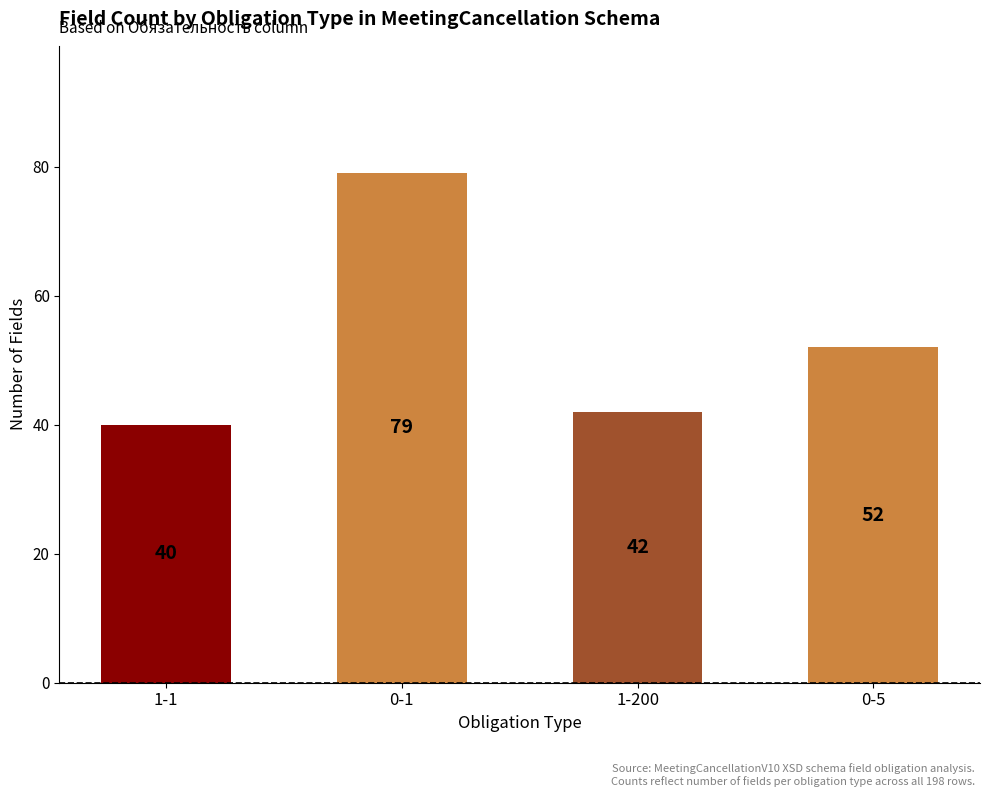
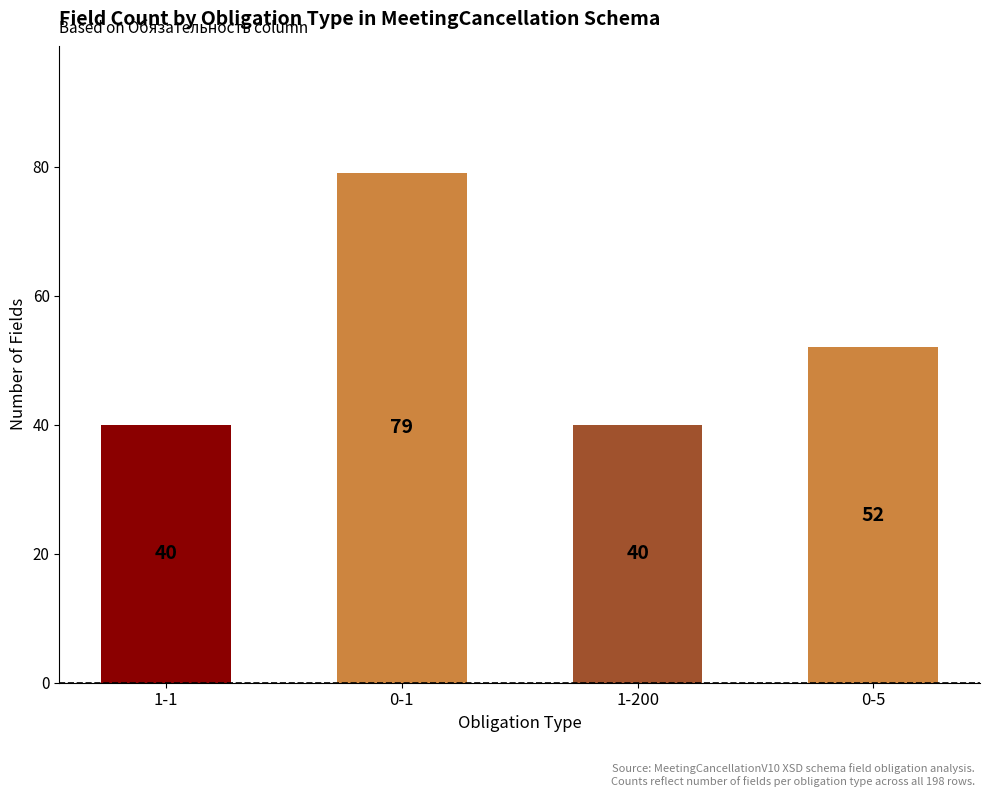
1-200: 42 -> 40
